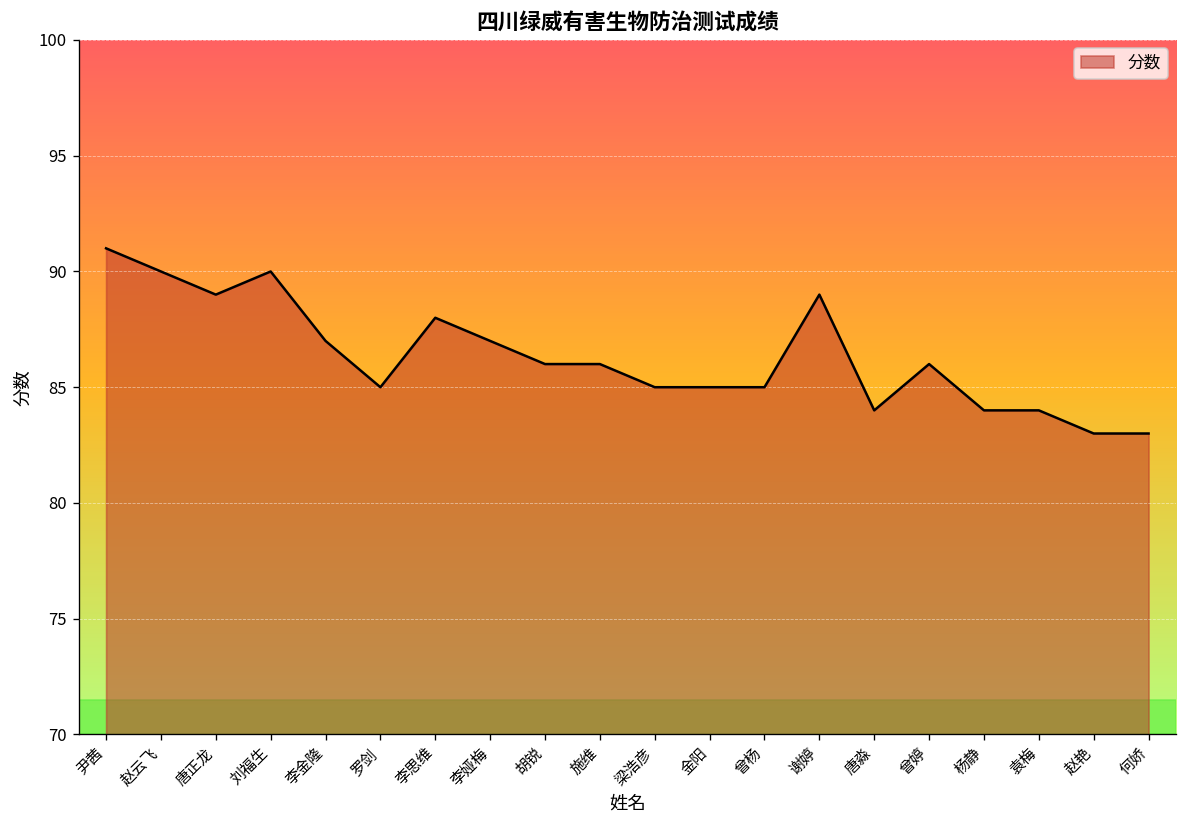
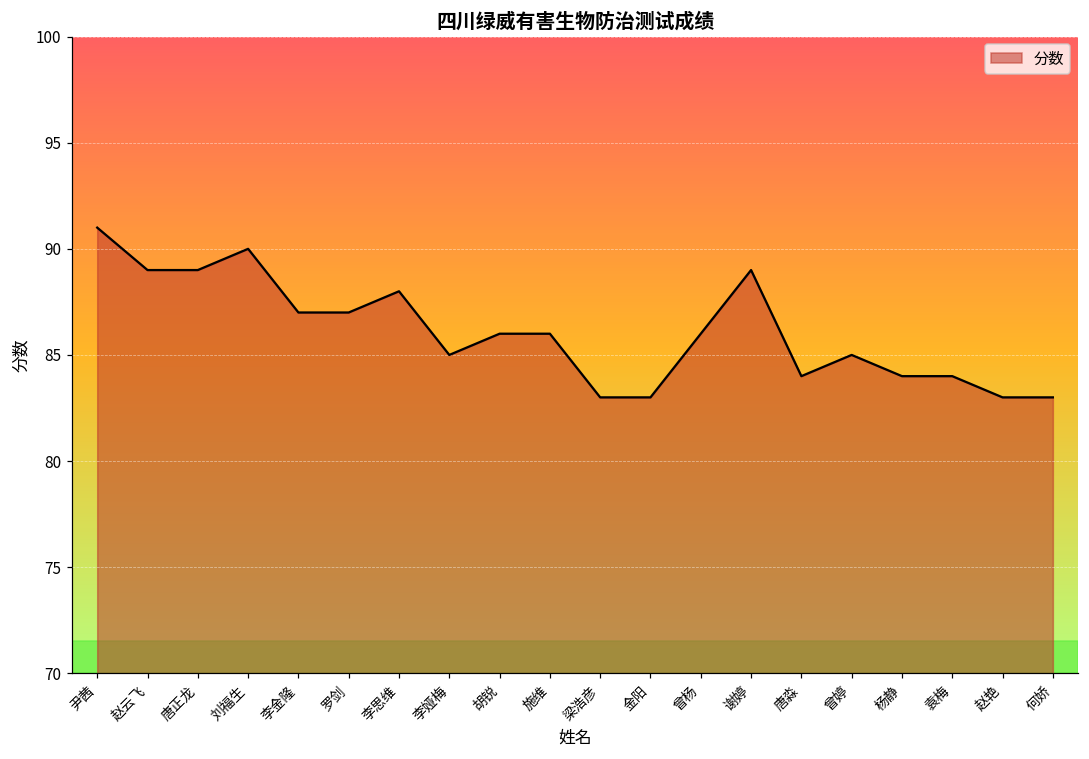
赵云飞: 90 -> 89
罗剑: 85 -> 87
李娅梅: 87 -> 85
梁浩彦: 85 -> 83
金阳: 85 -> 83
曾杨: 85 -> 86
曾婷: 86 -> 85
